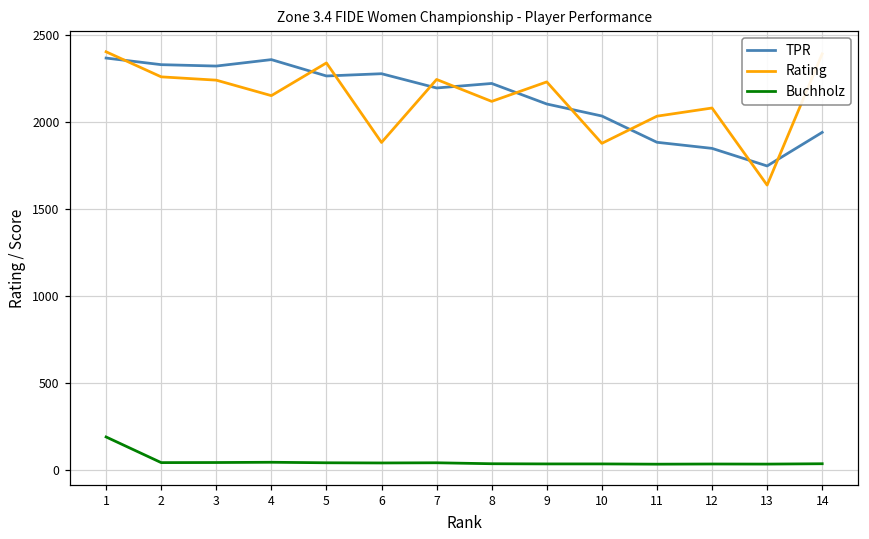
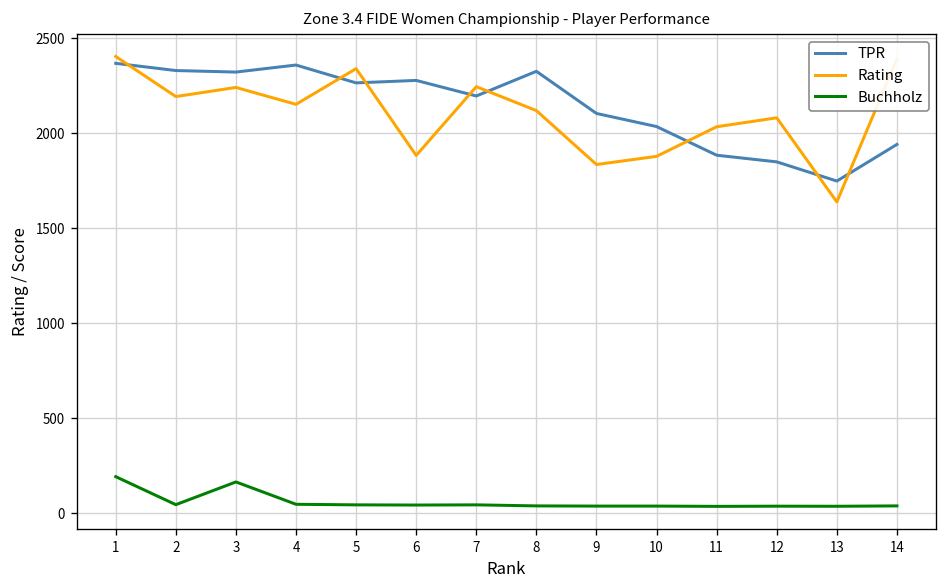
Rating, 2: 2260 -> 2190
Buchholz, 3: 50 -> 160
TPR, 8: 2220 -> 2330
Rating, 9: 2230 -> 1840
